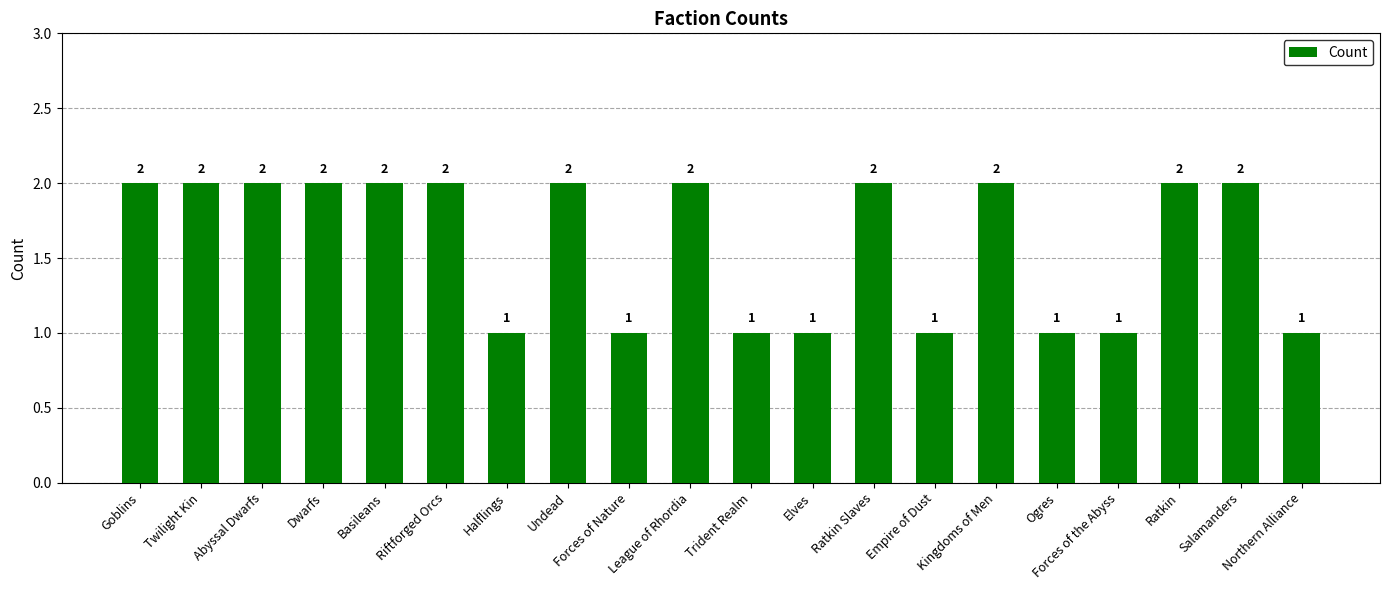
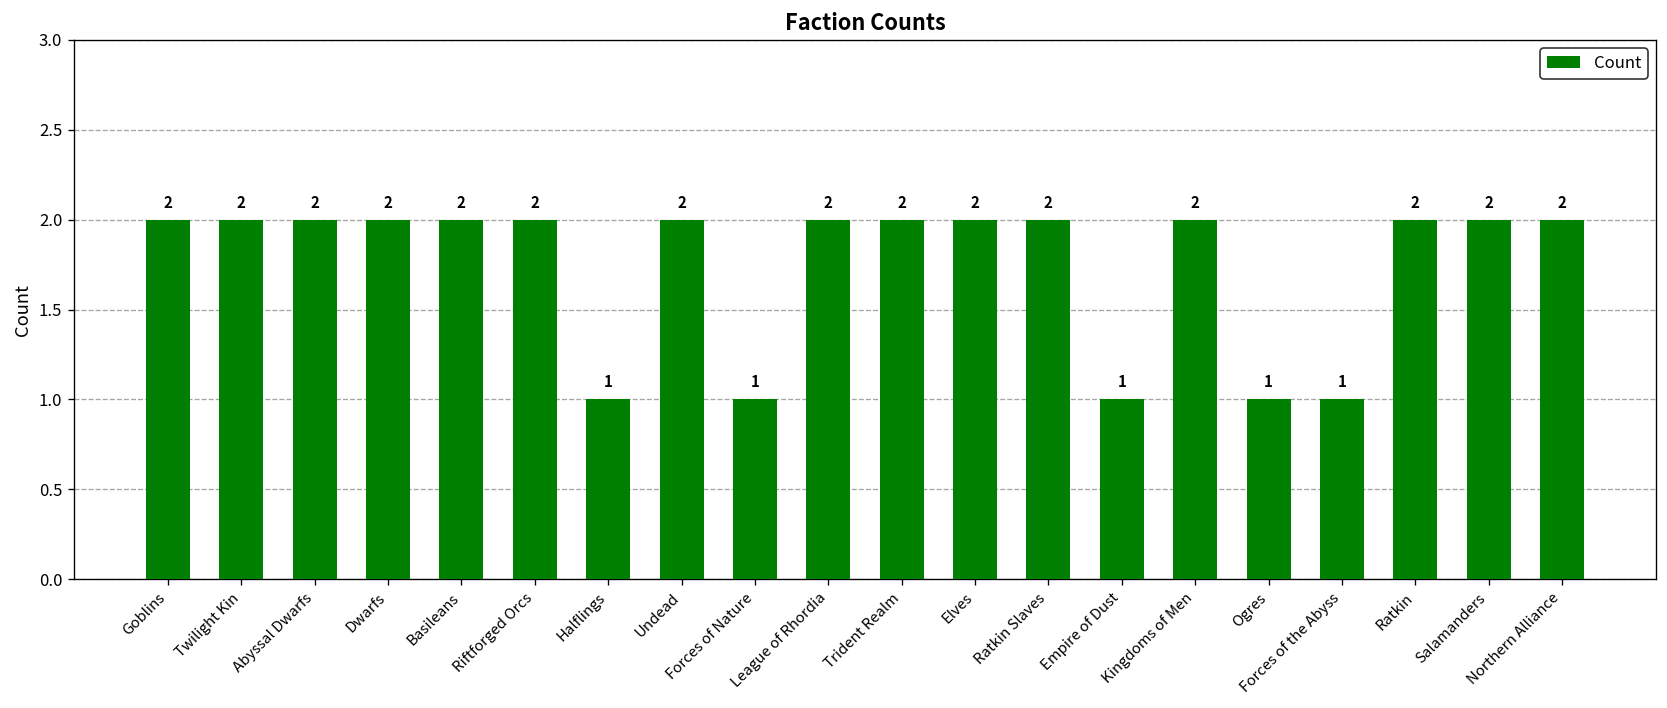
Trident Realm: 1 -> 2
Elves: 1 -> 2
Northern Alliance: 1 -> 2
